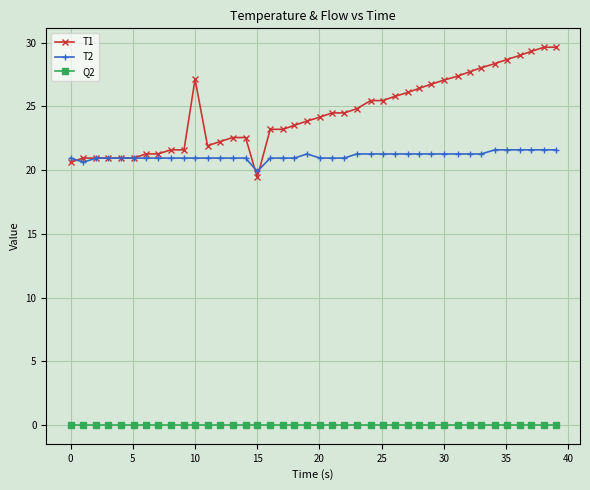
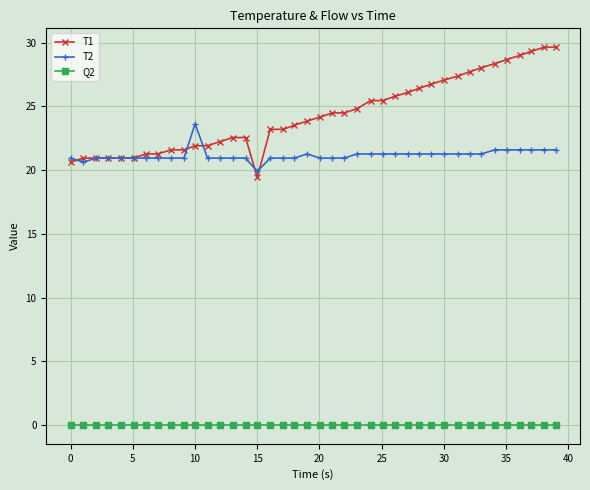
T1, 10: 27.1 -> 21.9
T2, 10: 20.9 -> 23.6
